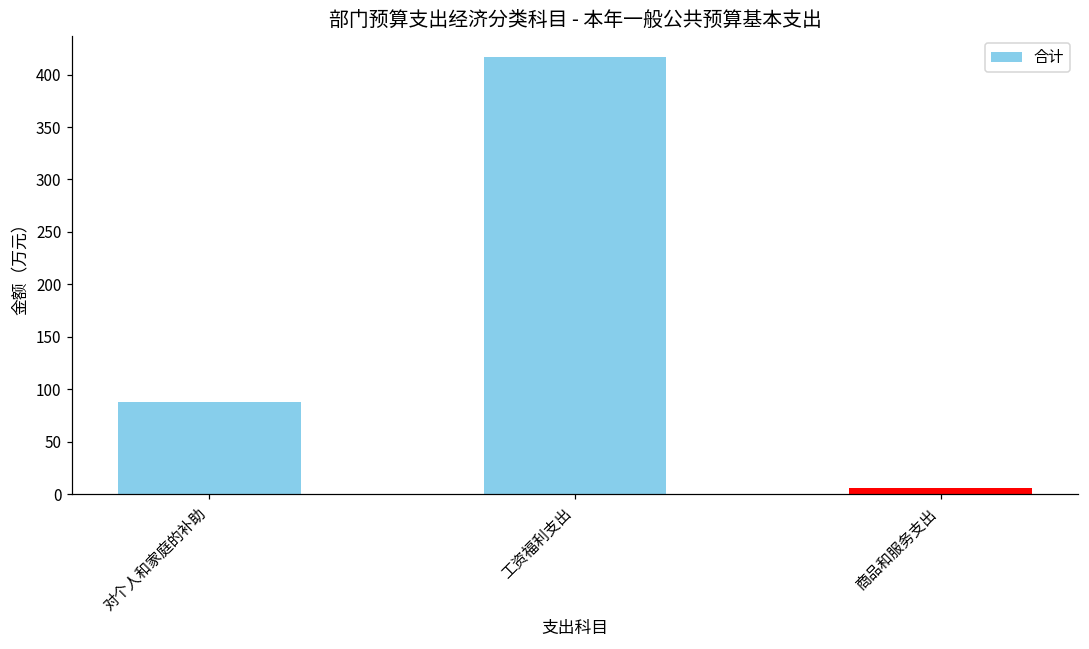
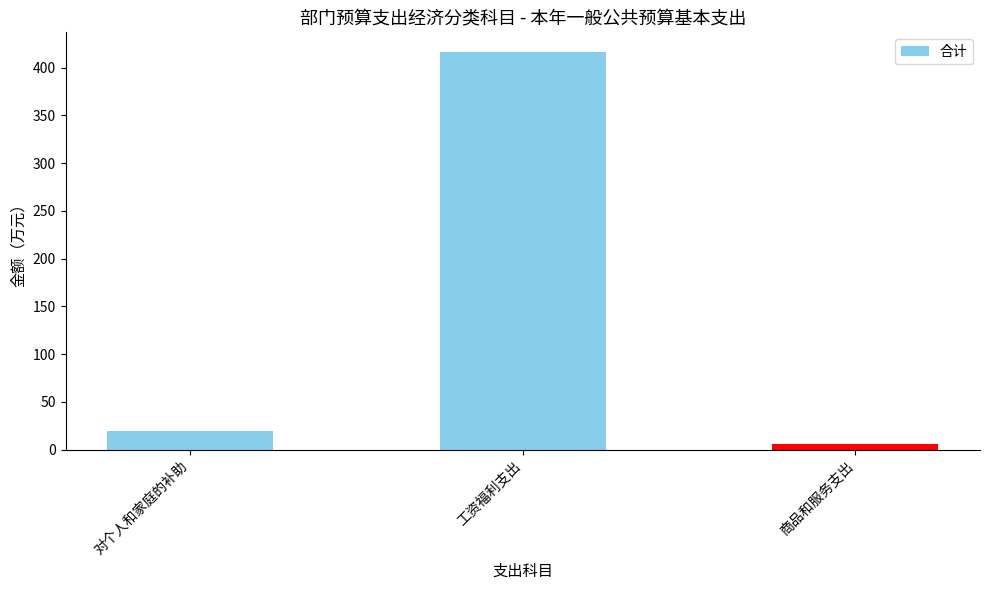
对个人和家庭的补助: 90 -> 20
